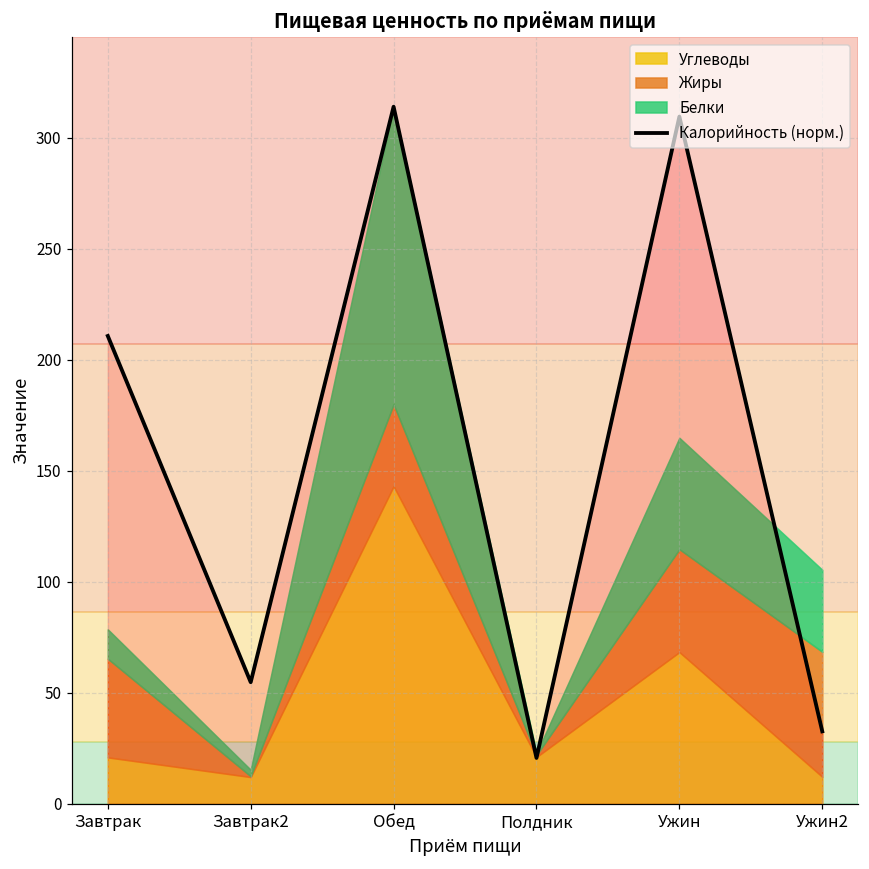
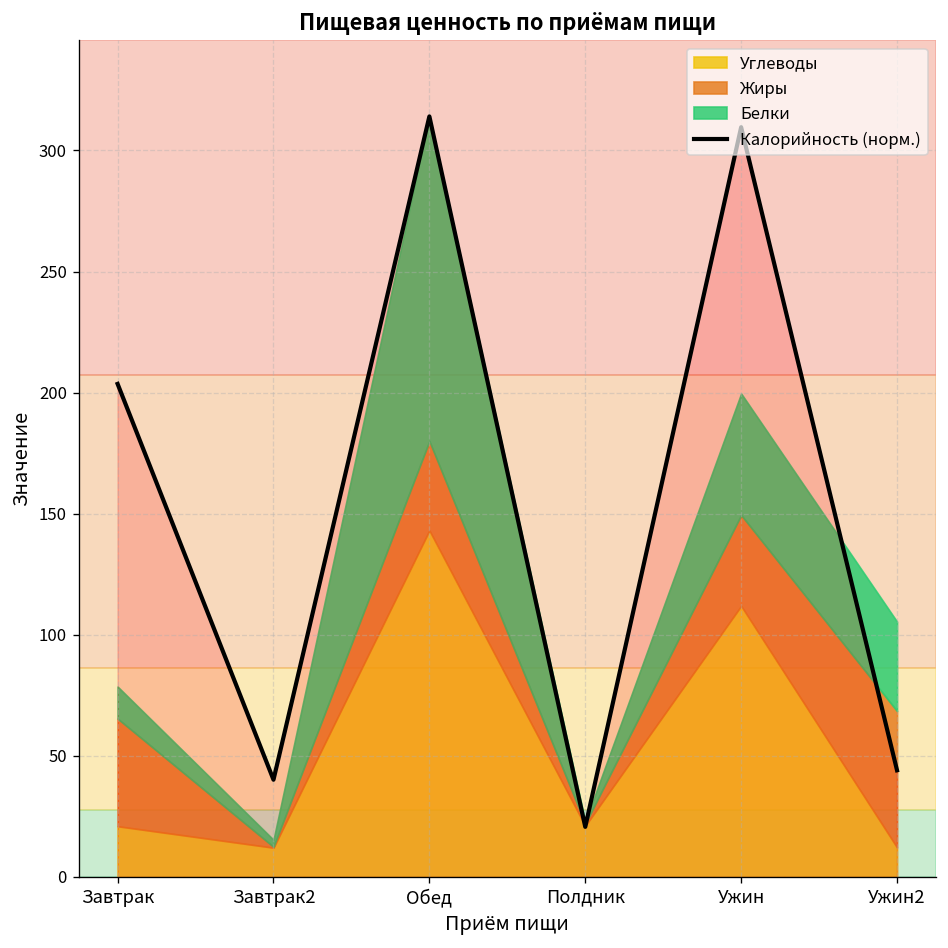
Калорийность (норм.), Завтрак: 211 -> 204
Калорийность (норм.), Завтрак2: 55 -> 40
Углеводы, Ужин: 68 -> 112
Жиры, Ужин: 46 -> 38
Калорийность (норм.), Ужин2: 33 -> 44
